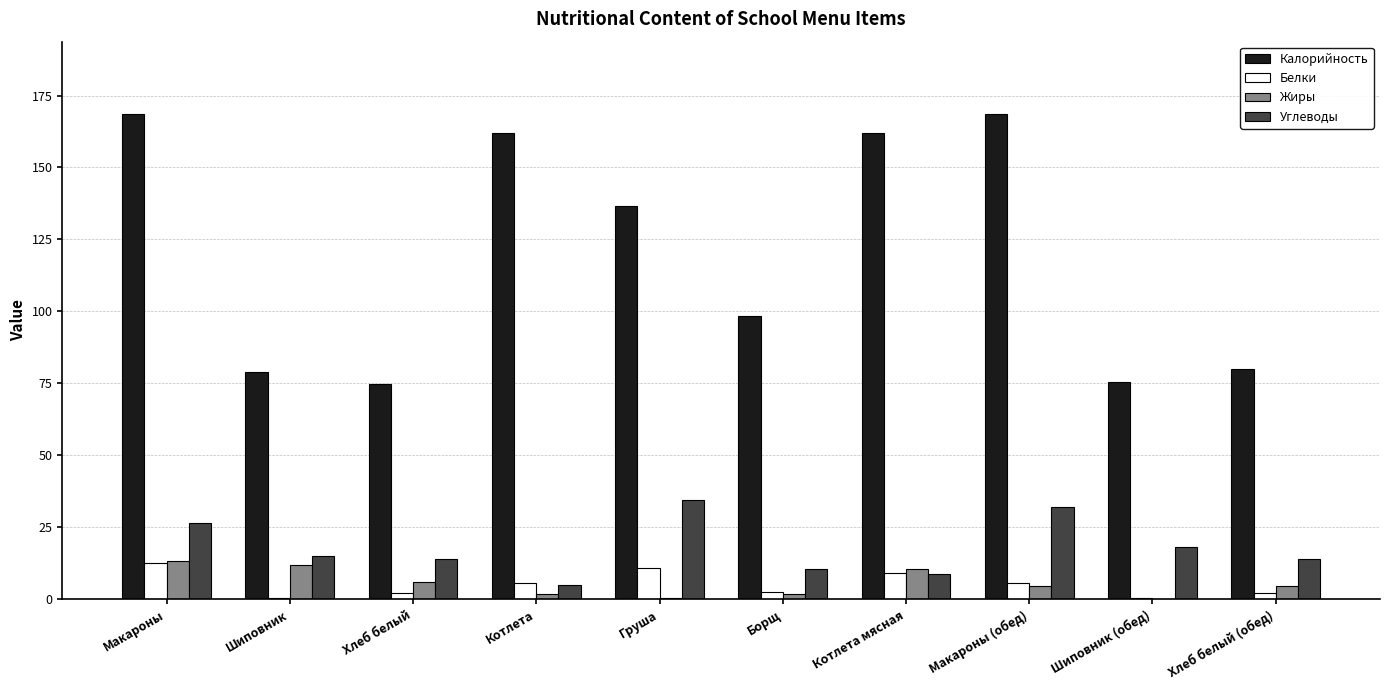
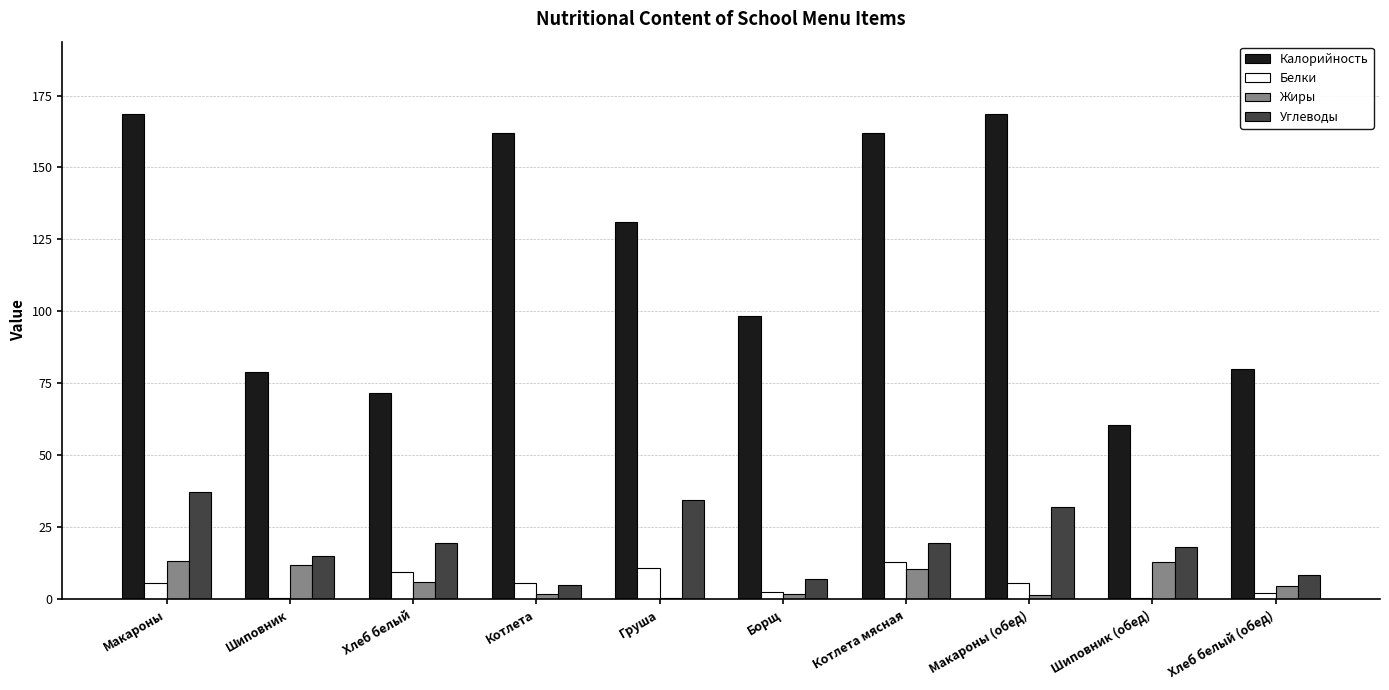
Белки, Макароны: 13 -> 6
Углеводы, Макароны: 26 -> 37
Калорийность, Хлеб белый: 75 -> 72
Белки, Хлеб белый: 2 -> 9
Углеводы, Хлеб белый: 14 -> 20
Калорийность, Груша: 137 -> 131
Углеводы, Борщ: 11 -> 7
Белки, Котлета мясная: 9 -> 13
Углеводы, Котлета мясная: 9 -> 19
Жиры, Макароны (обед): 5 -> 2
Калорийность, Шиповник (обед): 76 -> 60
Жиры, Шиповник (обед): 0 -> 13
Углеводы, Хлеб белый (обед): 14 -> 8
